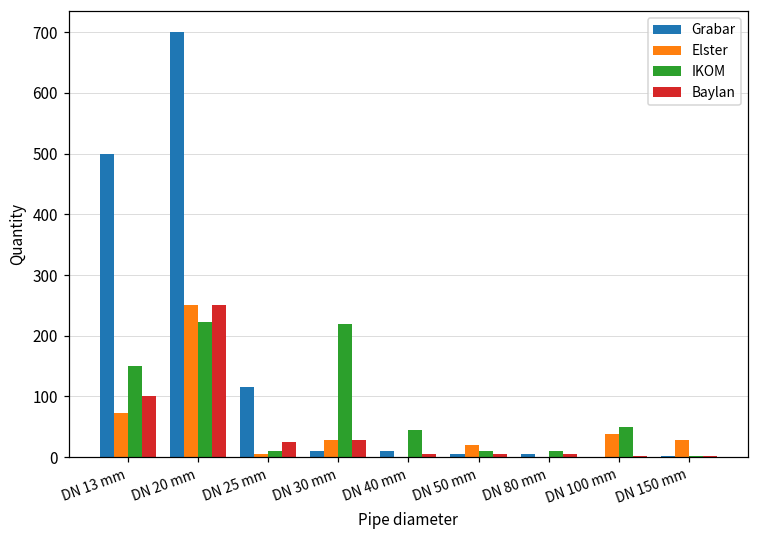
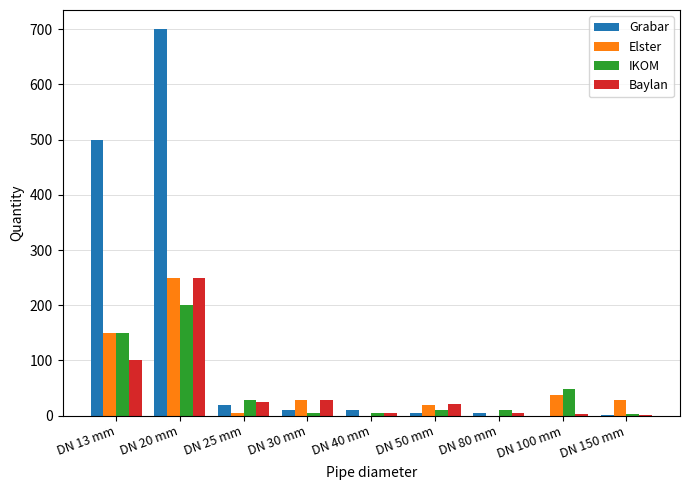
Elster, DN 13 mm: 70 -> 150
IKOM, DN 20 mm: 220 -> 200
Grabar, DN 25 mm: 120 -> 20
IKOM, DN 25 mm: 10 -> 30
IKOM, DN 30 mm: 220 -> 10
IKOM, DN 40 mm: 40 -> 10
Baylan, DN 50 mm: 10 -> 20
